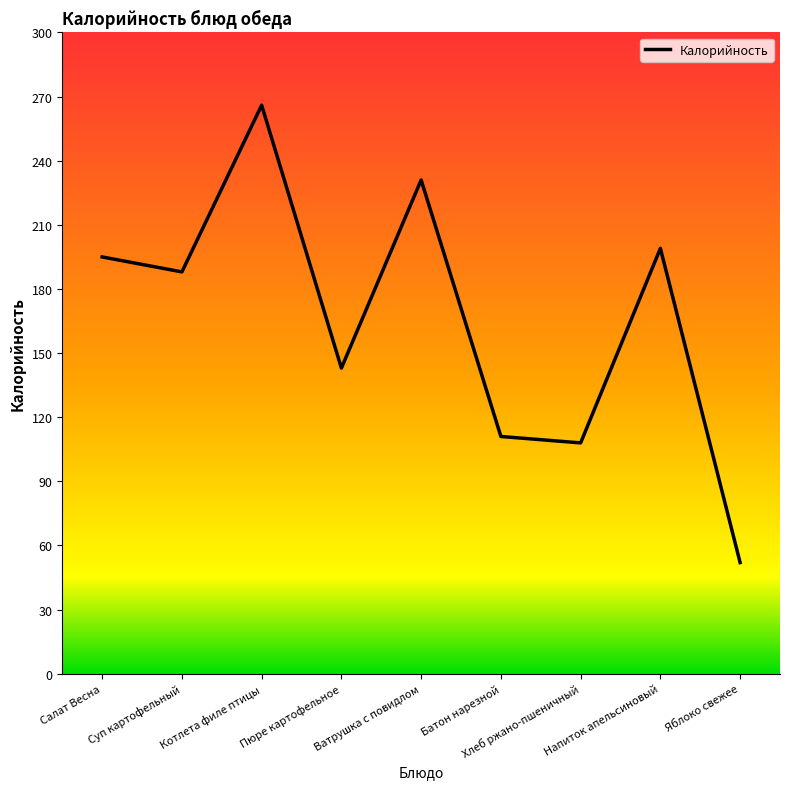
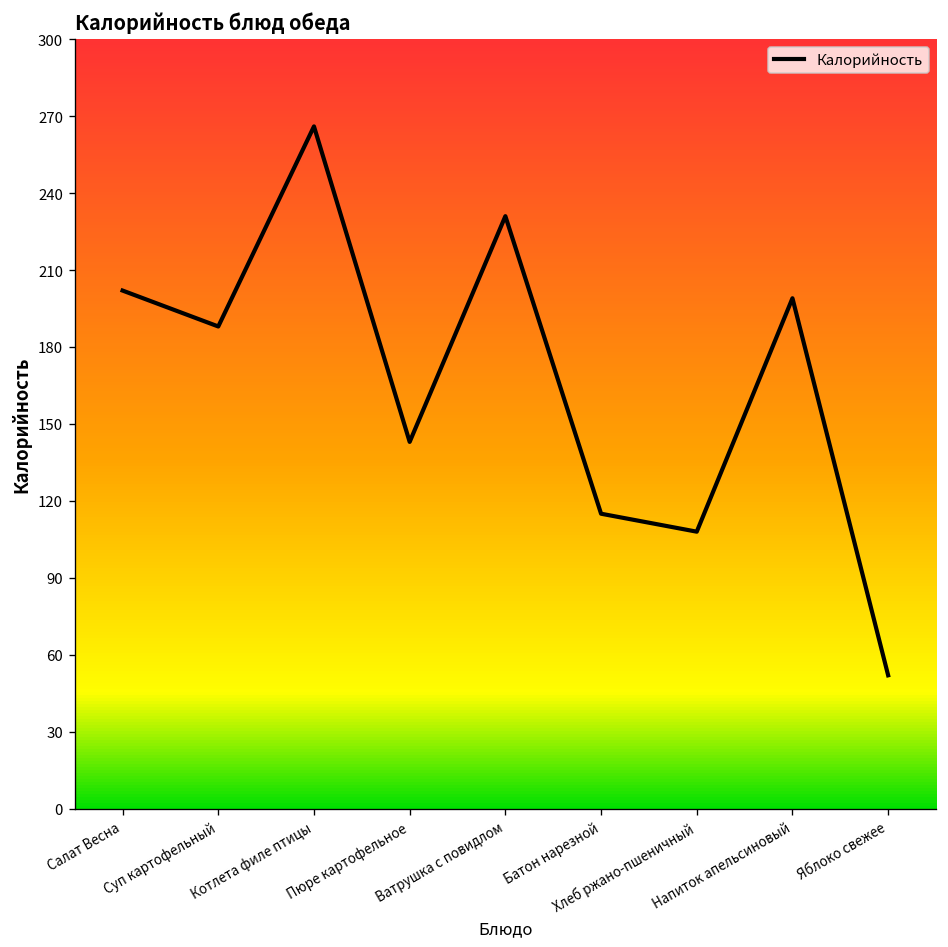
Салат Весна: 195 -> 202
Батон нарезной: 111 -> 115
